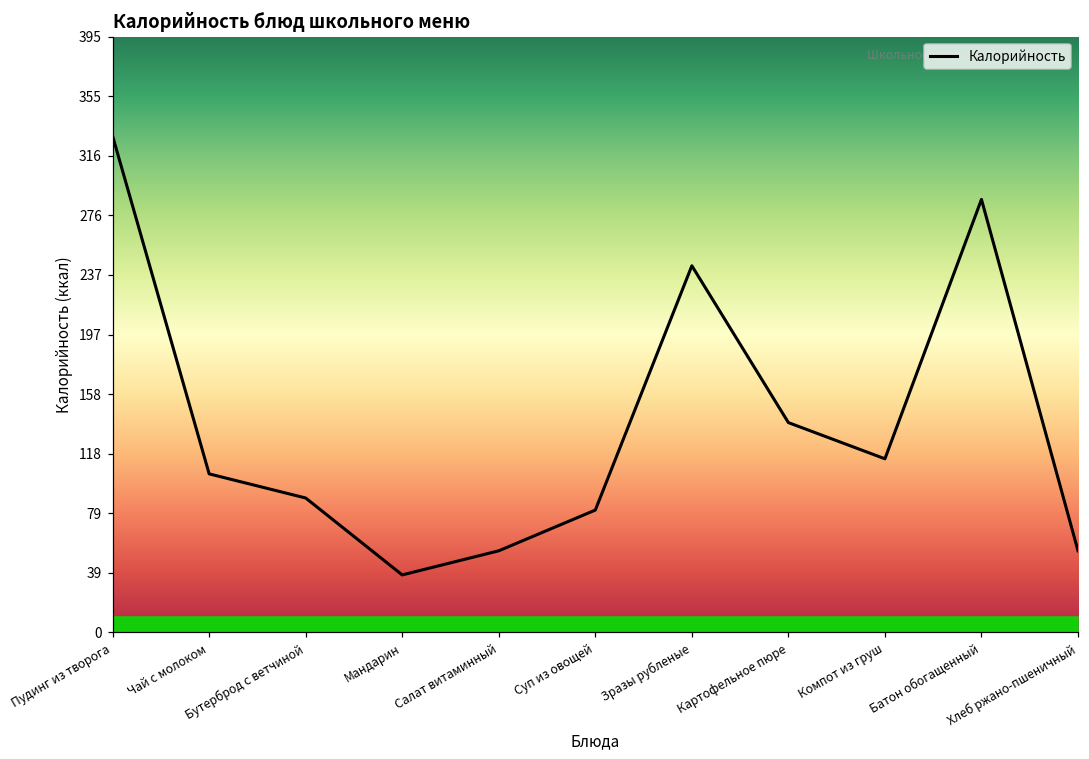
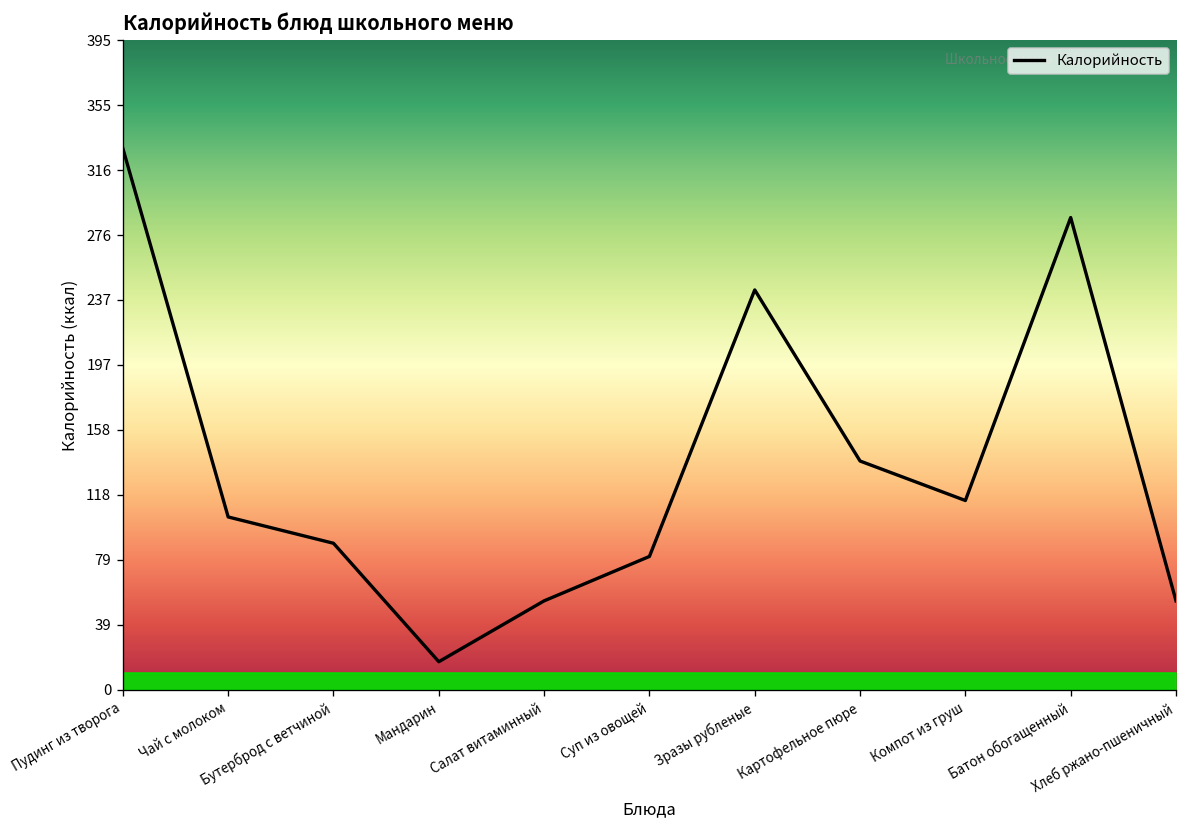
Калорийность, Мандарин: 38 -> 17
